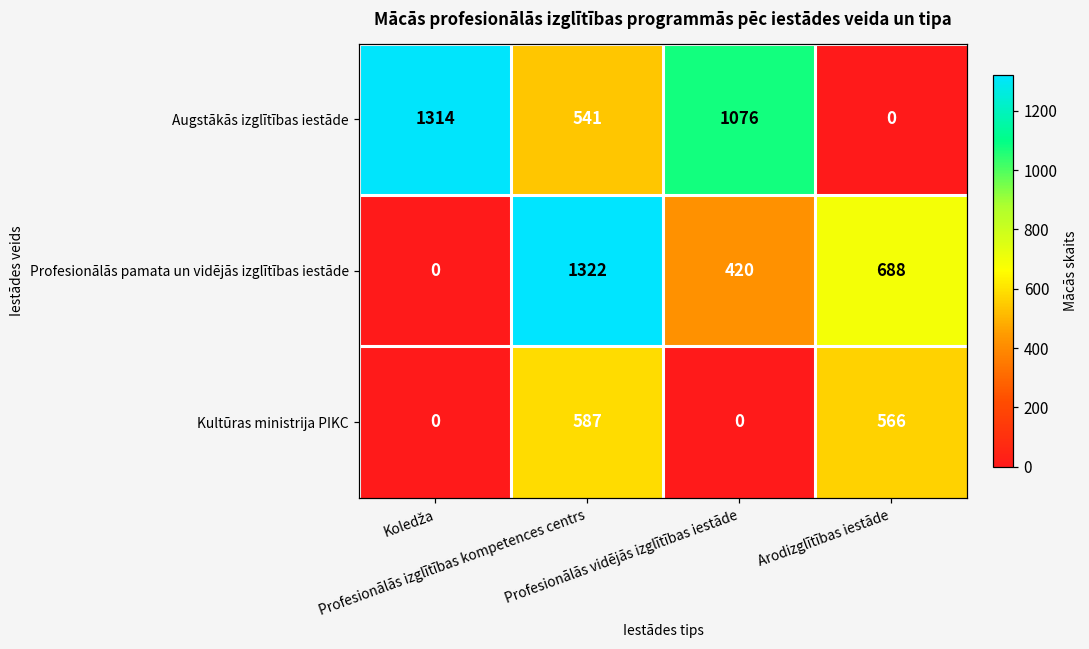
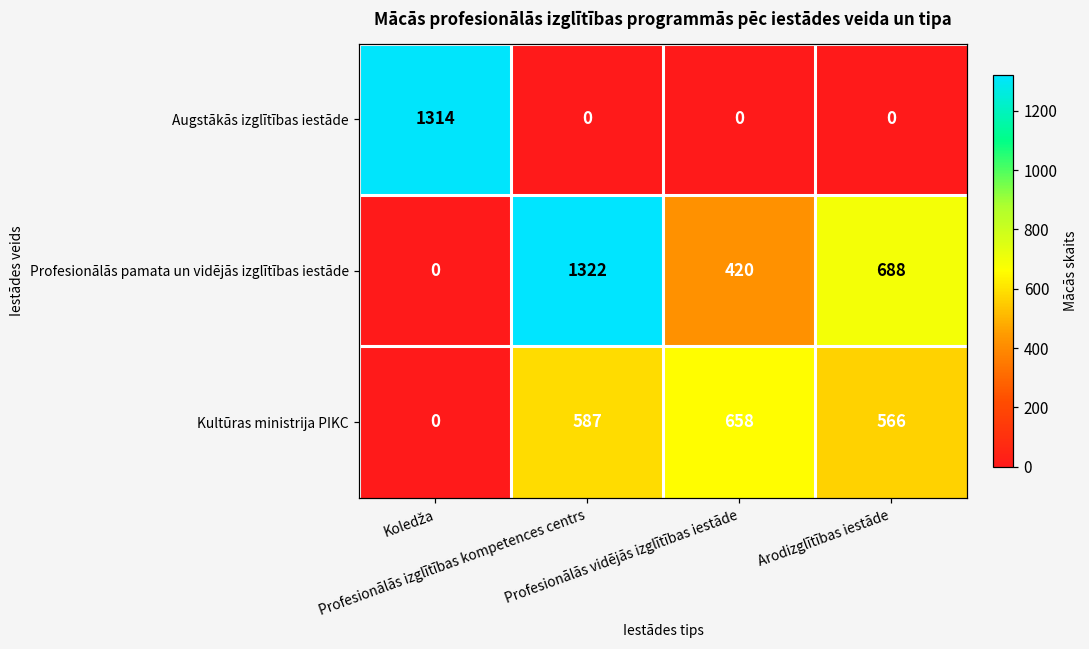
Augstākās izglītības iestāde, Profesionālās izglītības kompetences centrs: 541 -> 0
Augstākās izglītības iestāde, Profesionālās vidējās izglītības iestāde: 1076 -> 0
Kultūras ministrija PIKC, Profesionālās vidējās izglītības iestāde: 0 -> 658
